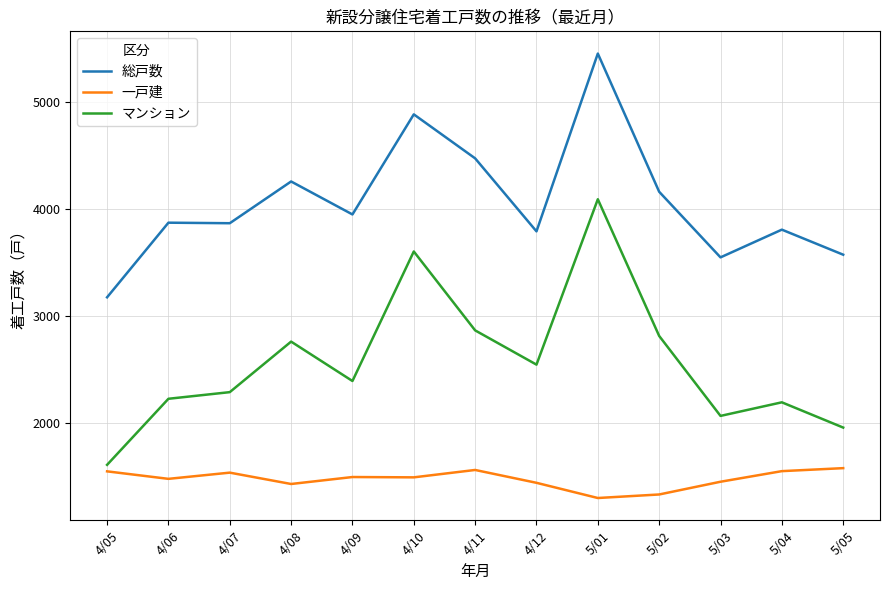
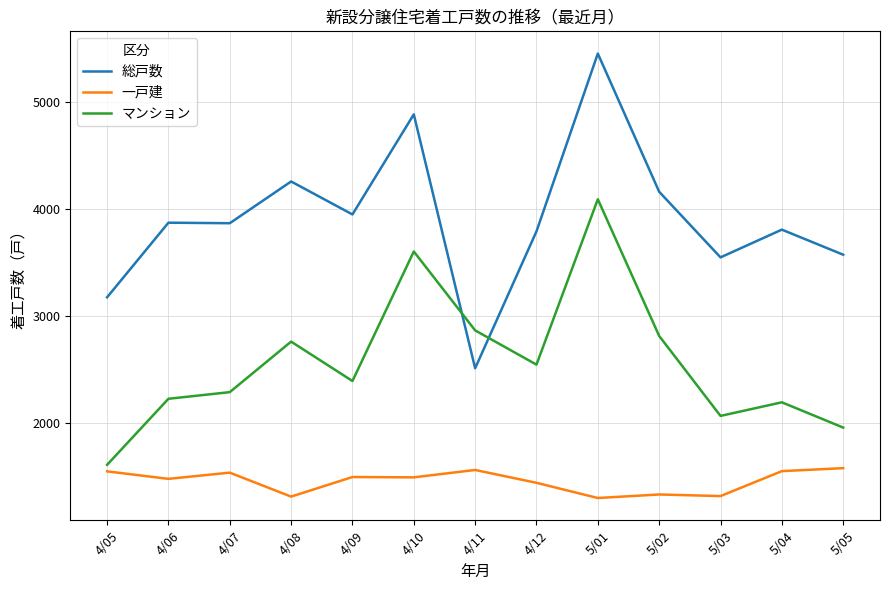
一戸建, 4/08: 1430 -> 1320
総戸数, 4/11: 4480 -> 2510
一戸建, 5/03: 1450 -> 1320
